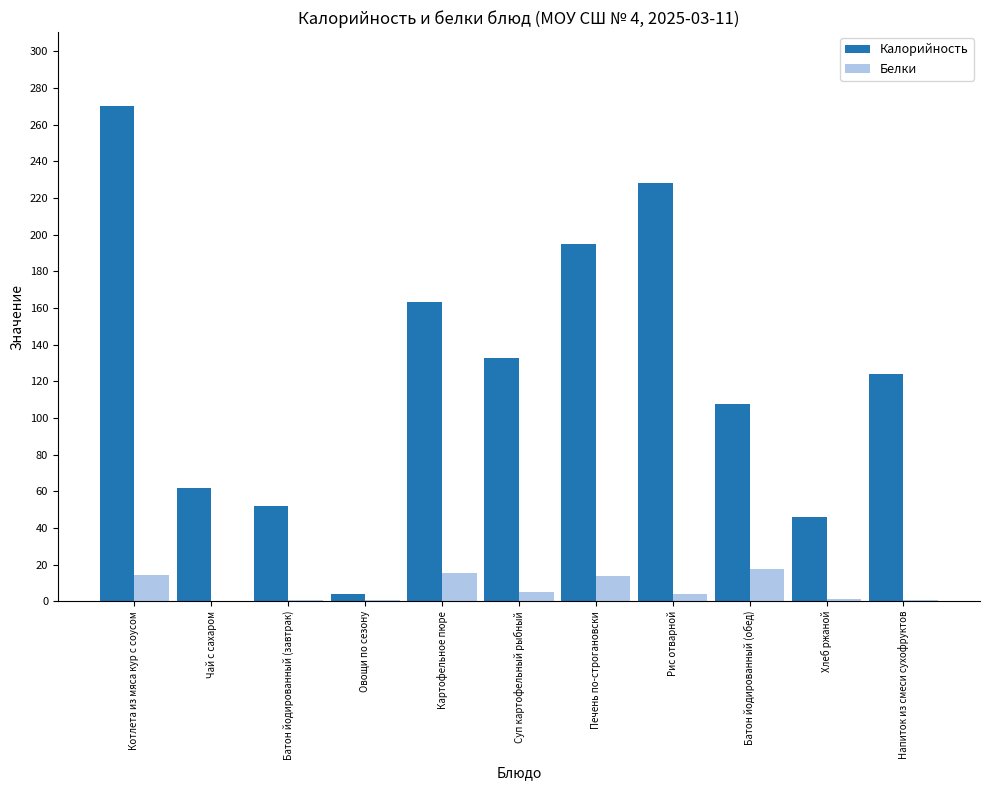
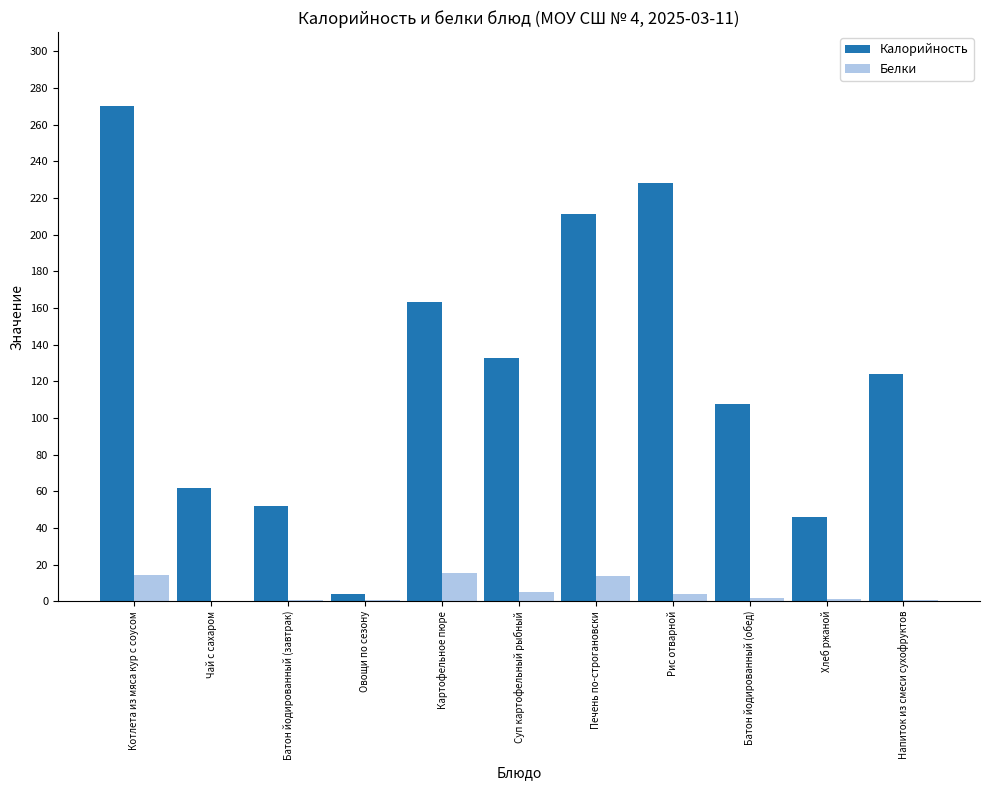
Калорийность, Печень по-строгановски: 195 -> 211
Белки, Батон йодированный (обед): 18 -> 2
